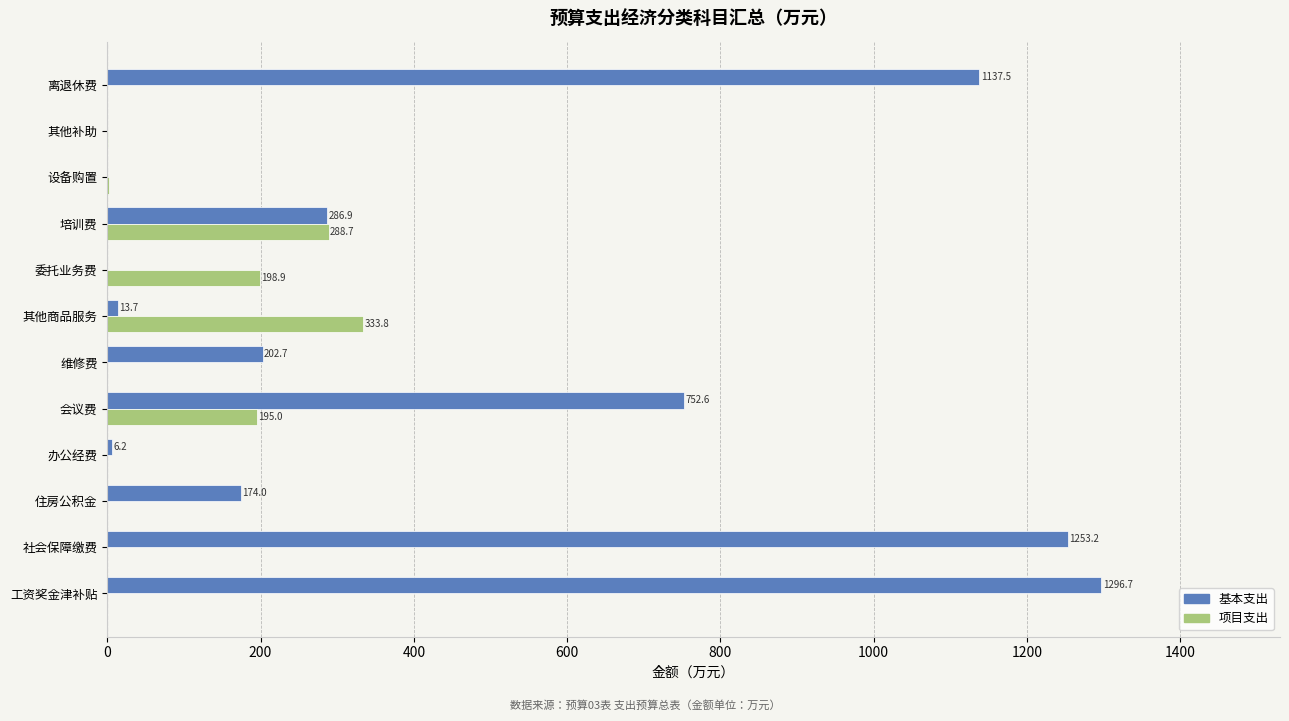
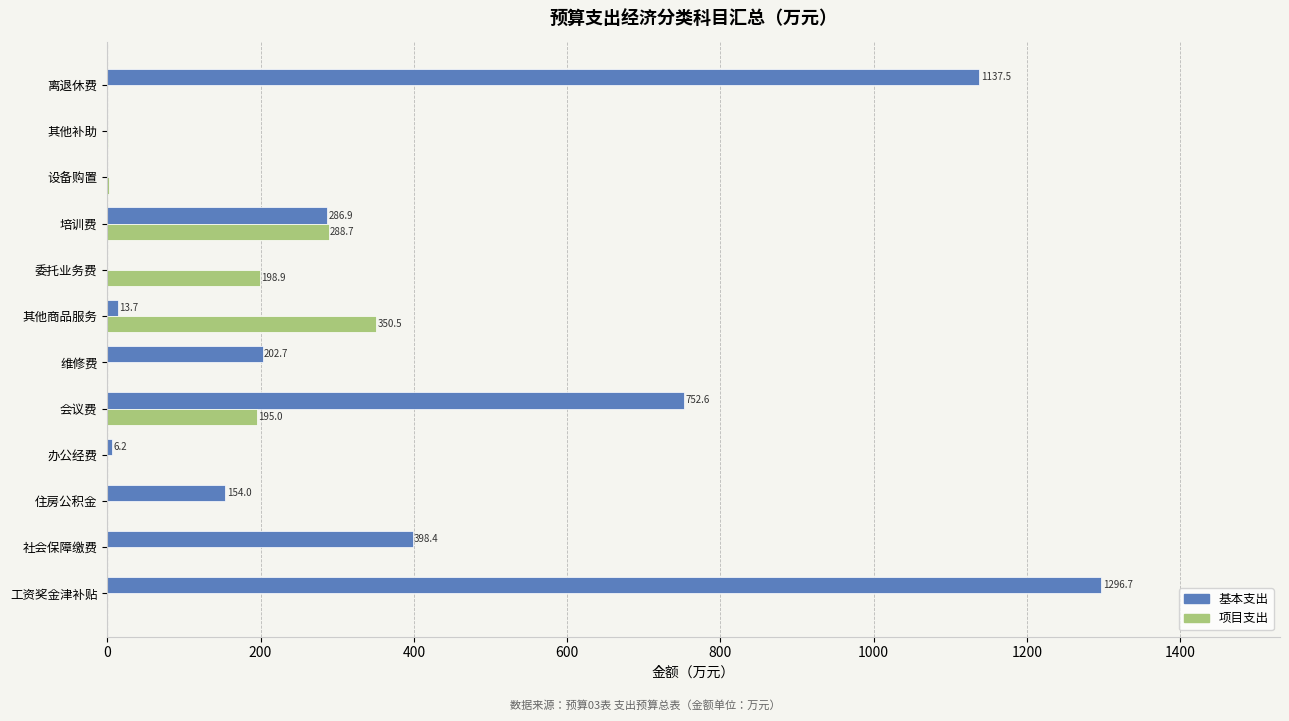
项目支出, 其他商品服务: 333.8 -> 350.5
基本支出, 住房公积金: 174.0 -> 154.0
基本支出, 社会保障缴费: 1253.2 -> 398.4
